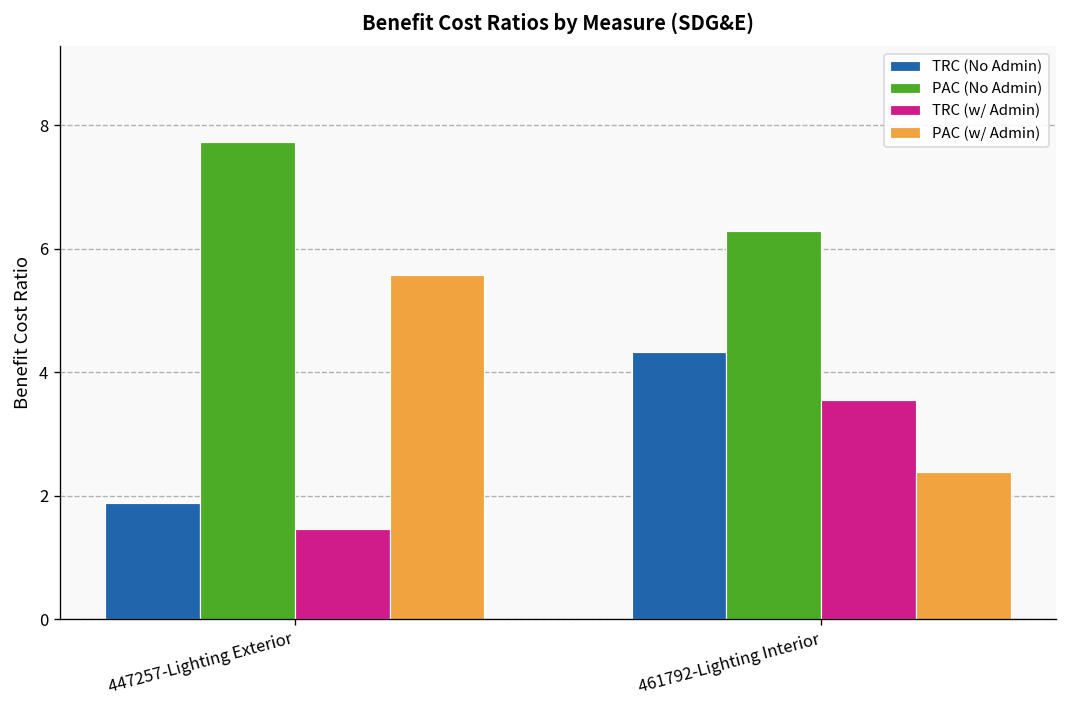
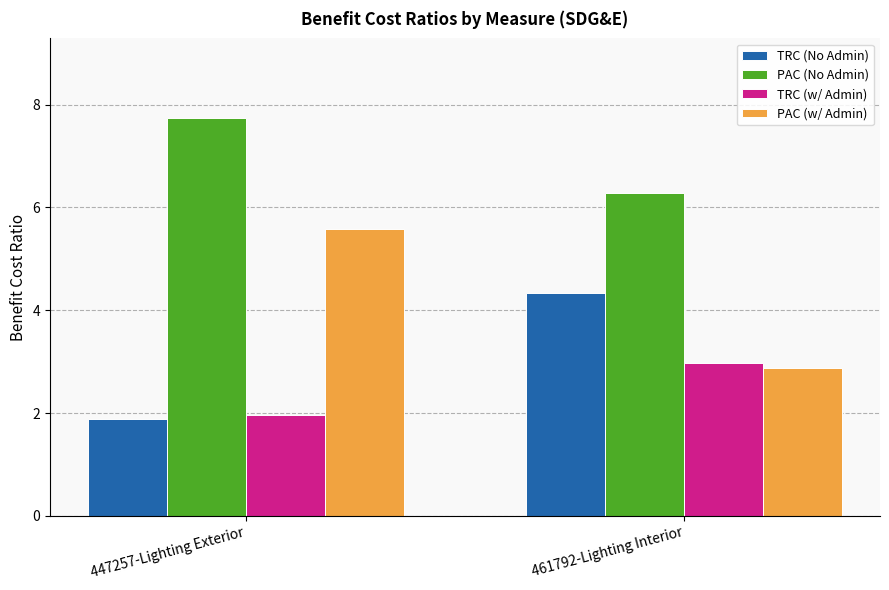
TRC (w/ Admin), 447257-Lighting Exterior: 1.5 -> 2.0
TRC (w/ Admin), 461792-Lighting Interior: 3.6 -> 3.0
PAC (w/ Admin), 461792-Lighting Interior: 2.4 -> 2.9
